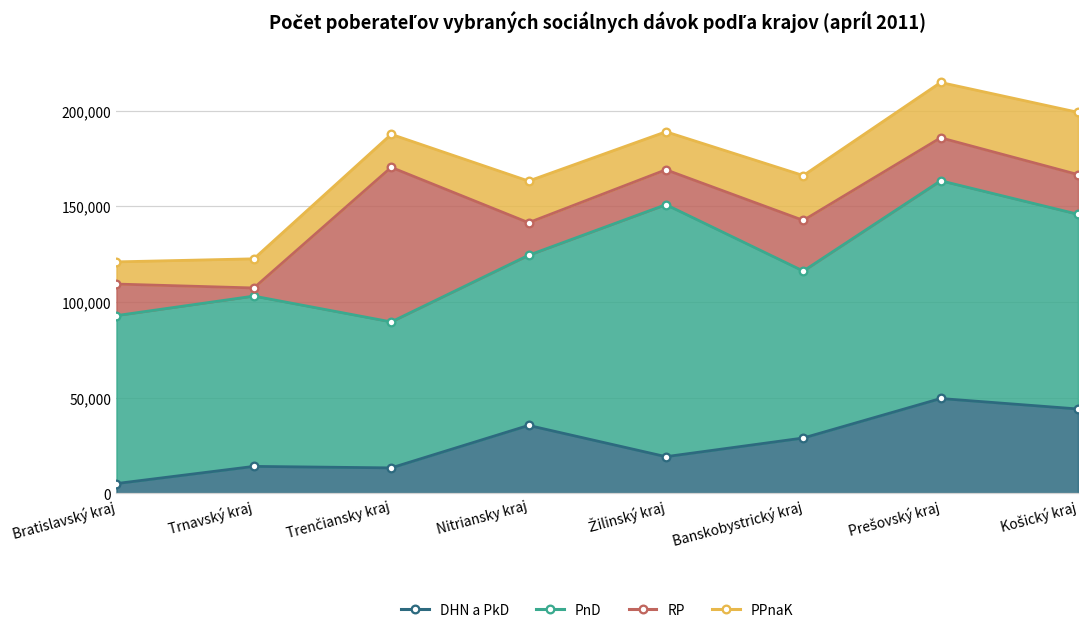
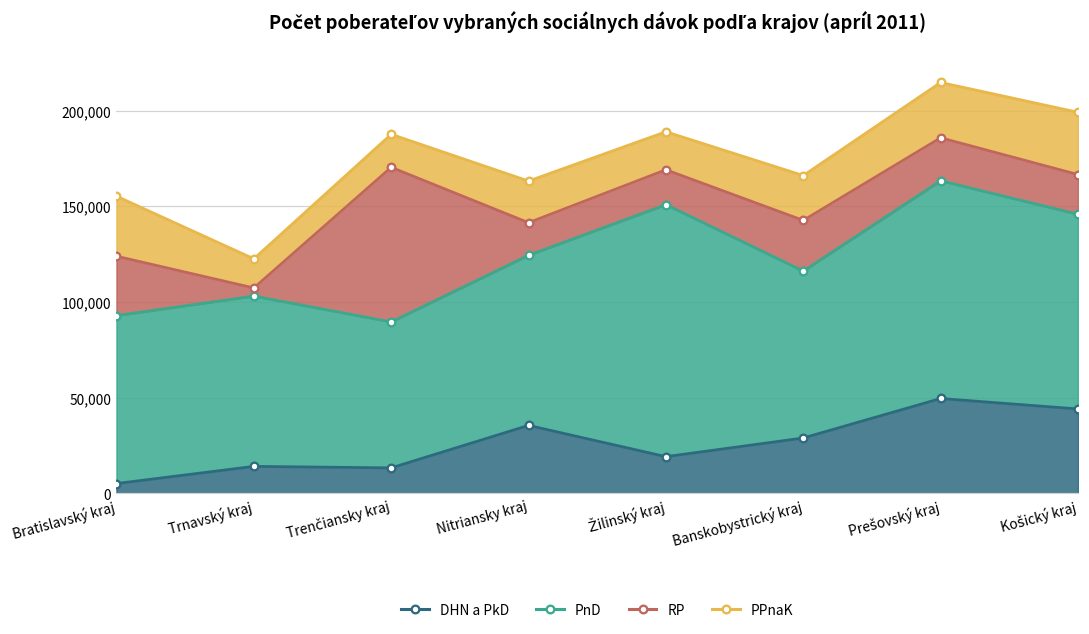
RP, Bratislavský kraj: 16,000 -> 31,000
PPnaK, Bratislavský kraj: 12,000 -> 31,000
